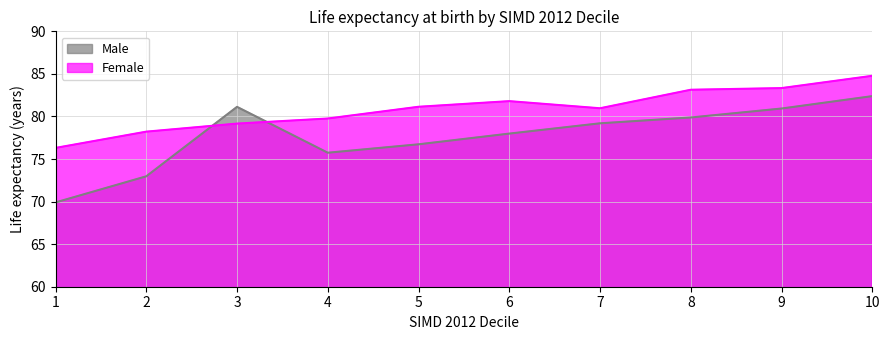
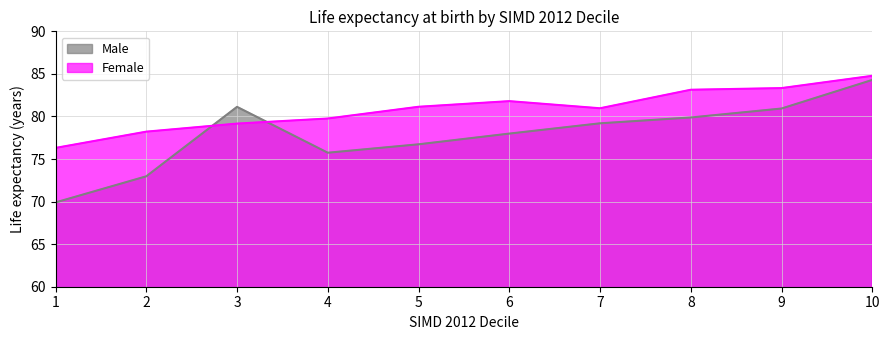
Male, 10: 82 -> 84
